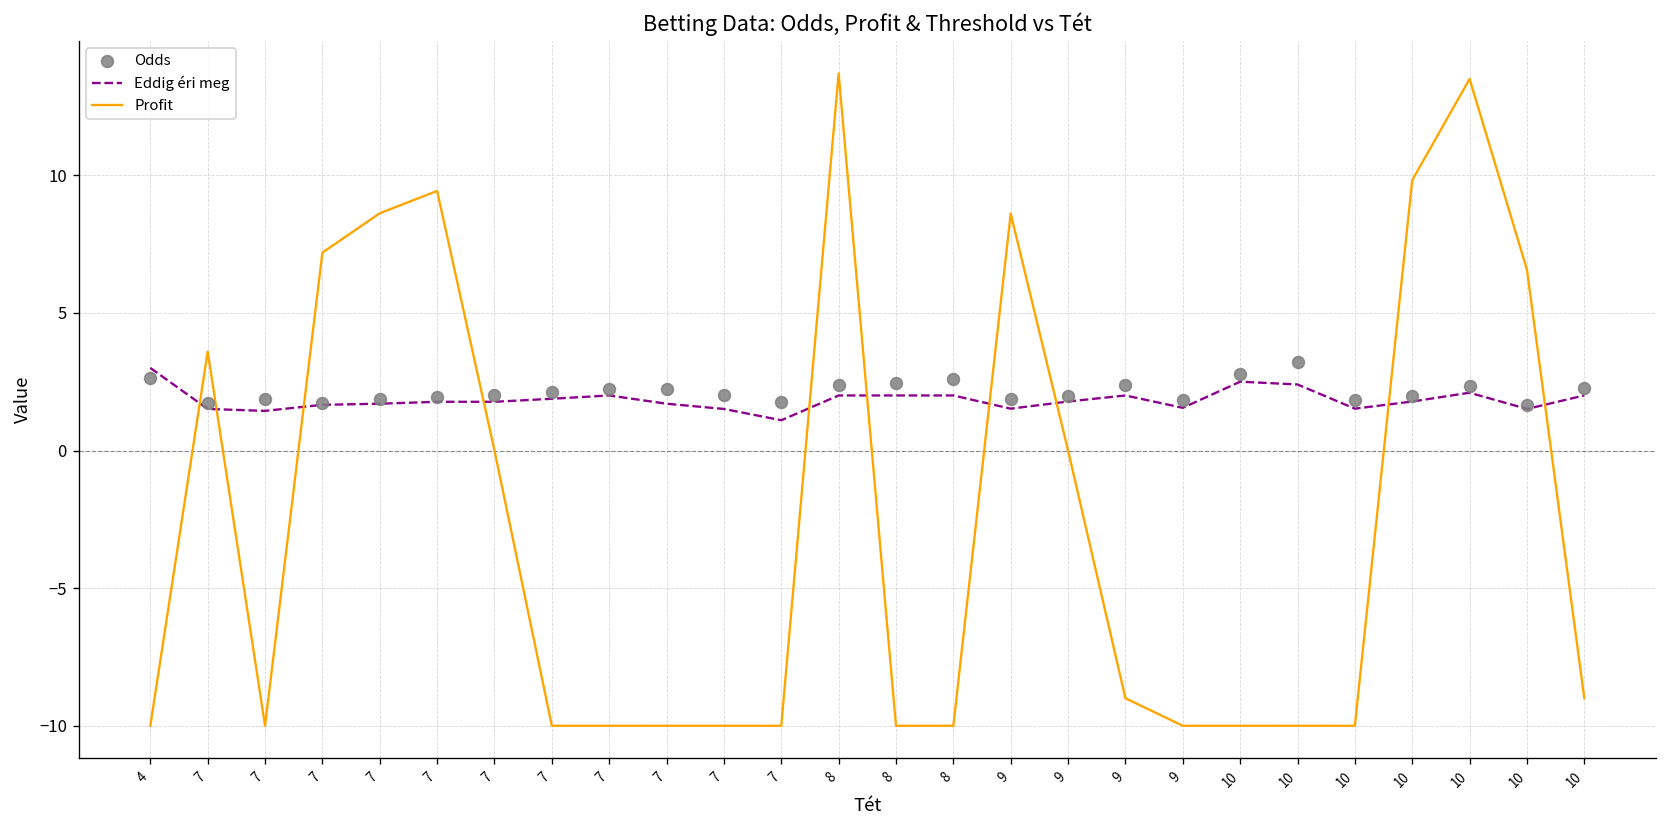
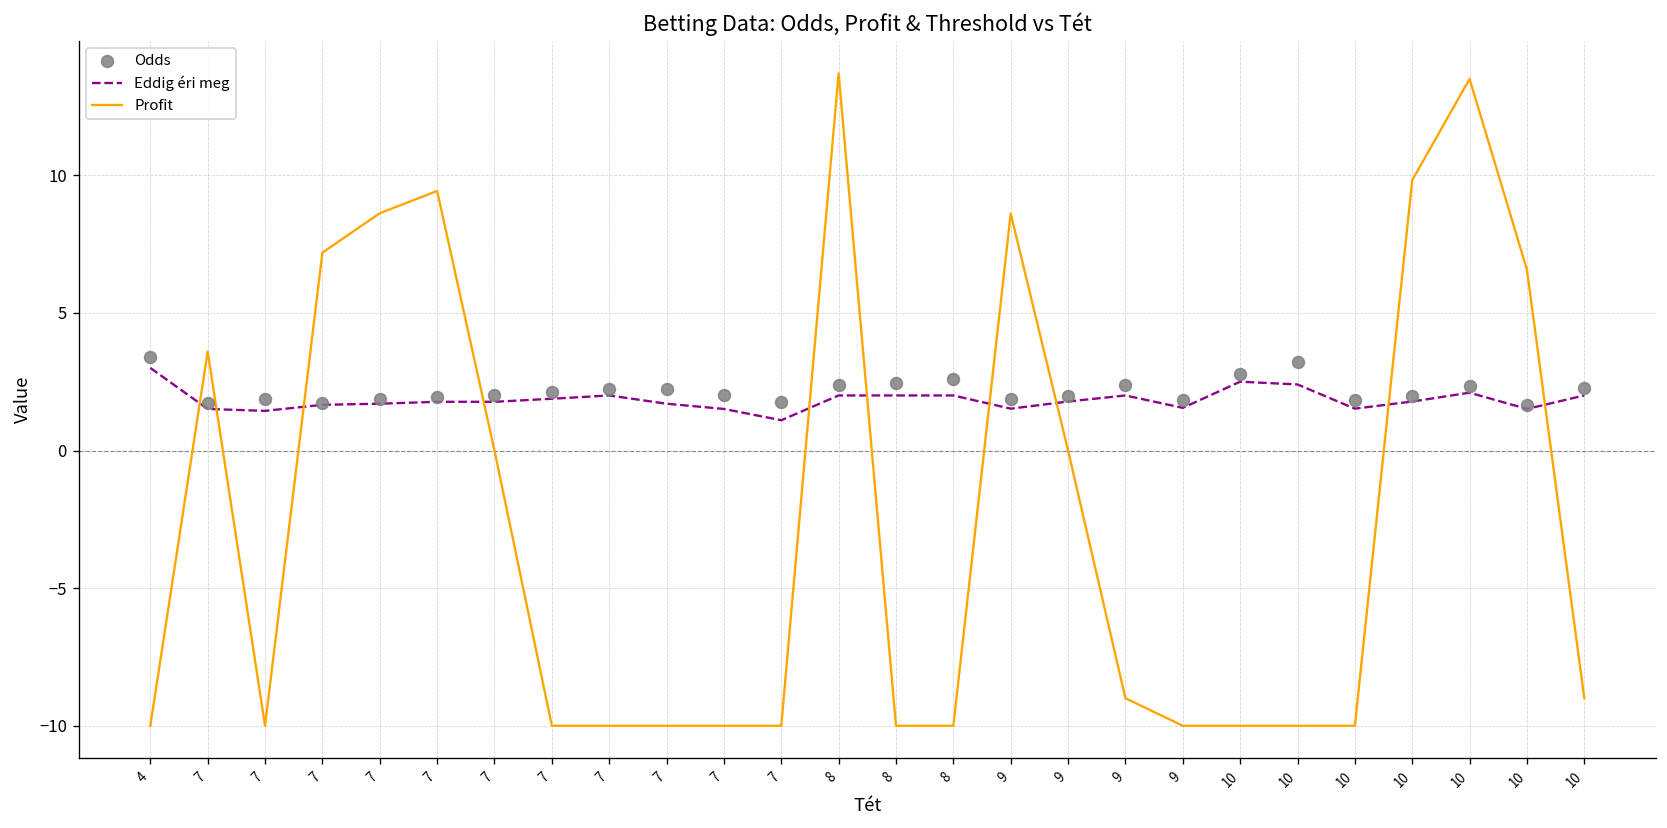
Odds, 4: 2.6 -> 3.4
